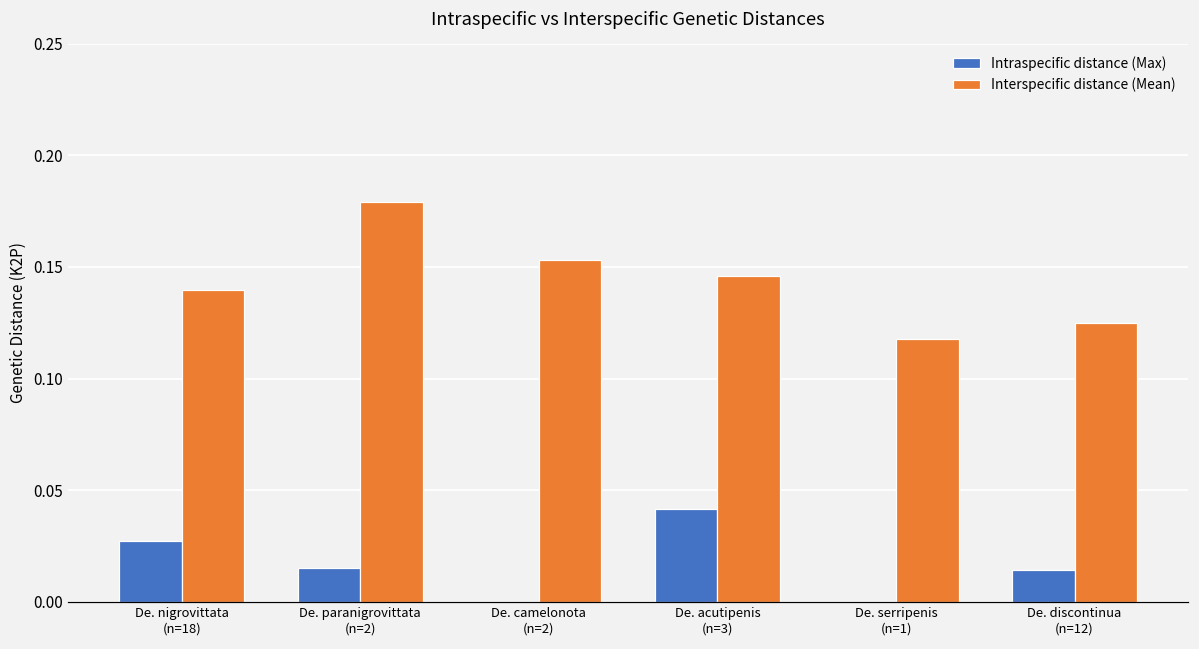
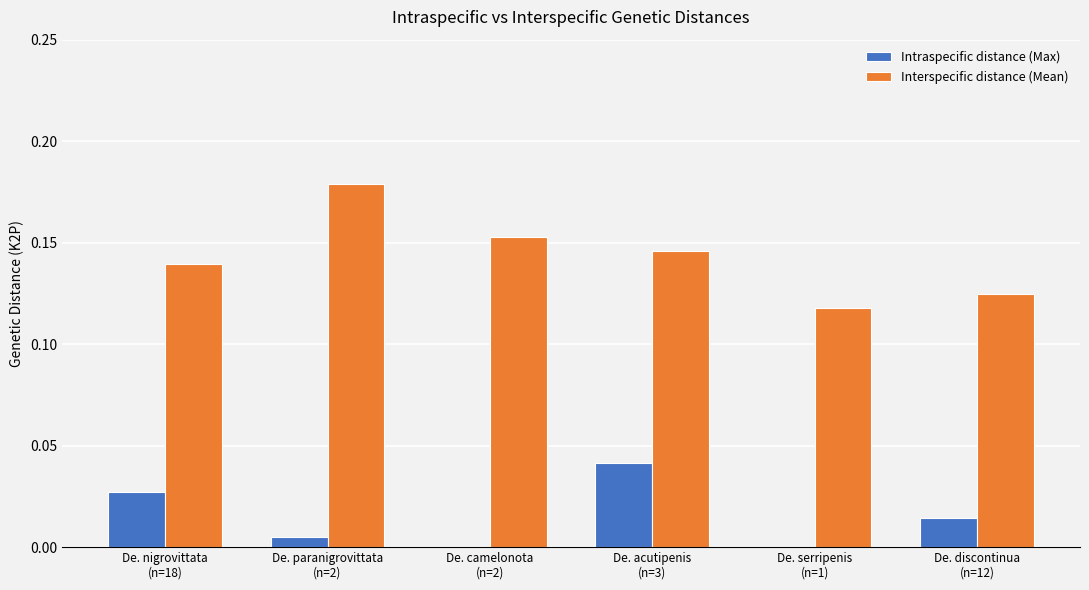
Intraspecific distance (Max), De. paranigrovittata (n=2): 0.015 -> 0.005
